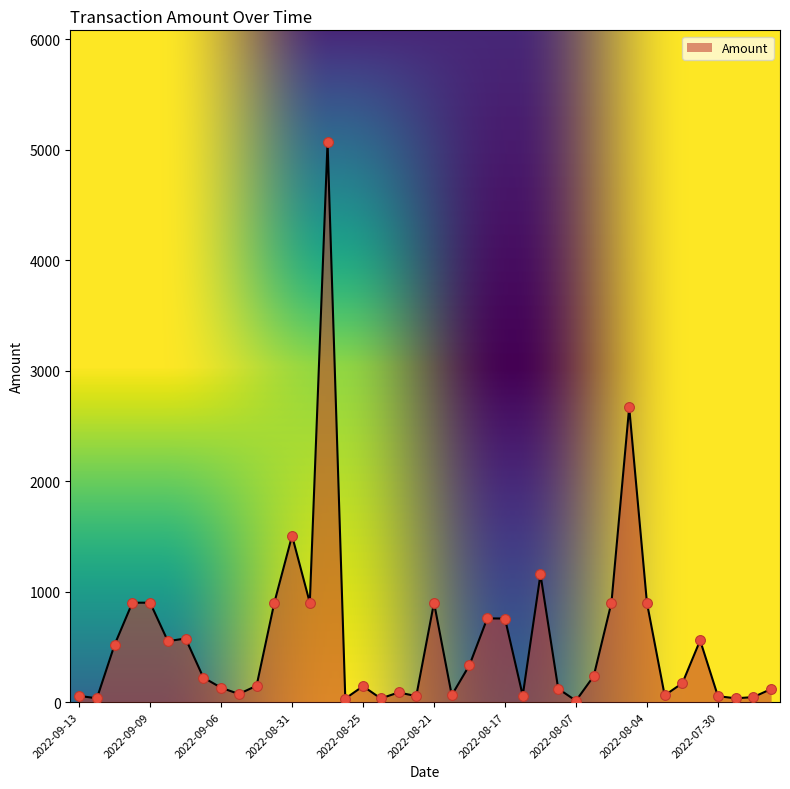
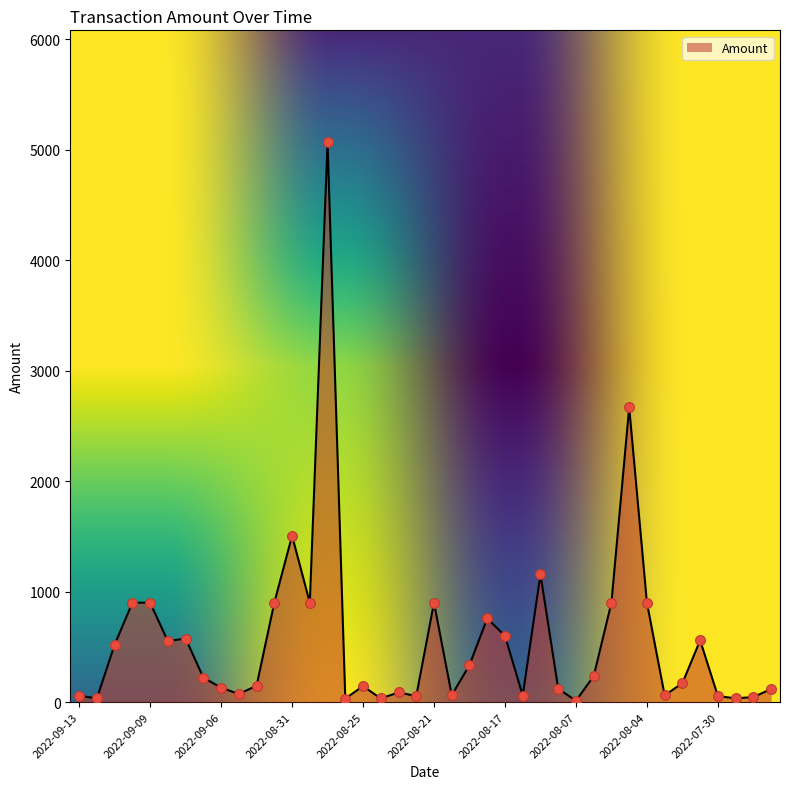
2022-08-17: 760 -> 600
